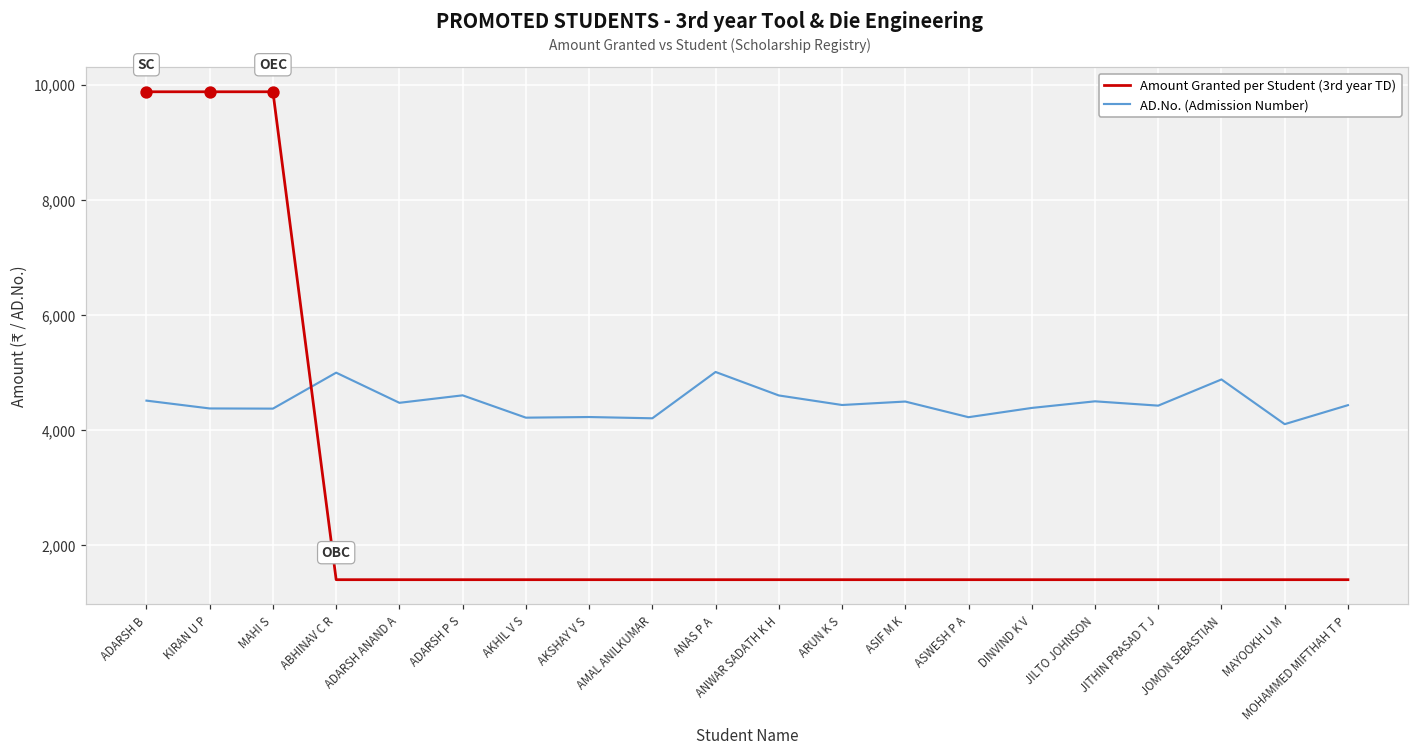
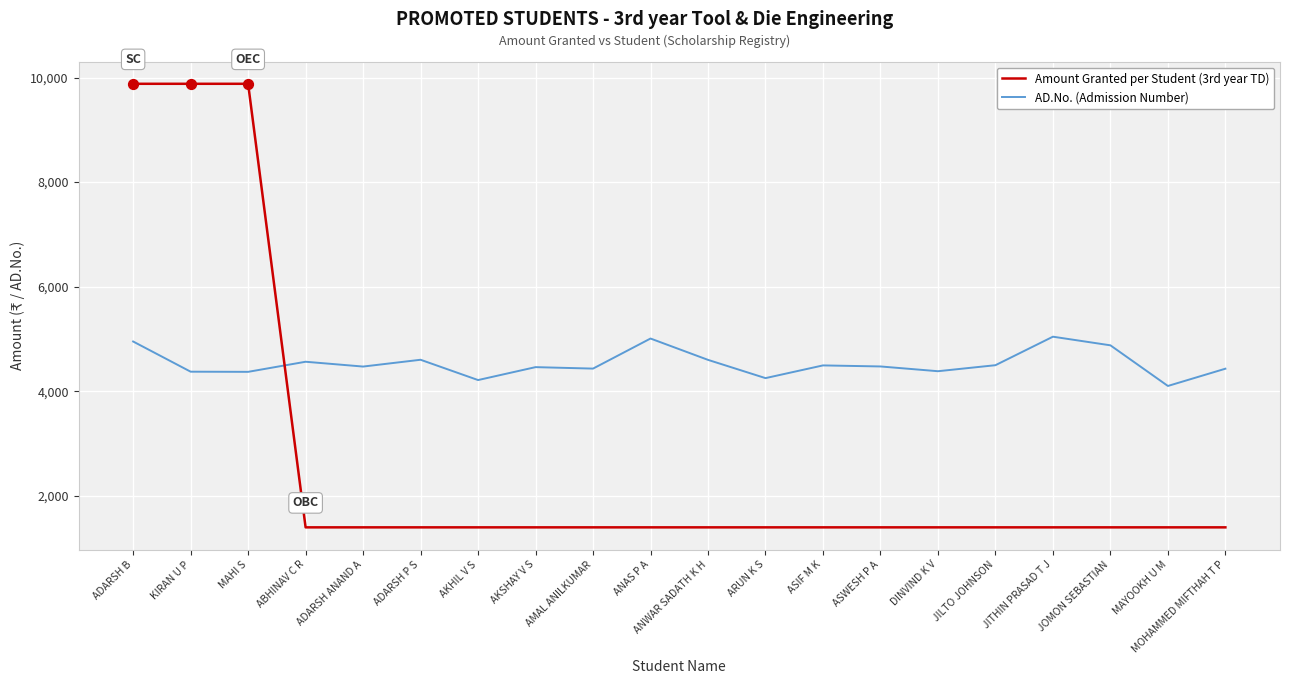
AD.No. (Admission Number), ADARSH B: 4,500 -> 5,000
AD.No. (Admission Number), ABHINAV C R: 5,000 -> 4,600
AD.No. (Admission Number), AKSHAY V S: 4,200 -> 4,500
AD.No. (Admission Number), AMAL ANILKUMAR: 4,200 -> 4,400
AD.No. (Admission Number), ARUN K S: 4,400 -> 4,300
AD.No. (Admission Number), ASWESH P A: 4,200 -> 4,500
AD.No. (Admission Number), JITHIN PRASAD T J: 4,400 -> 5,000
